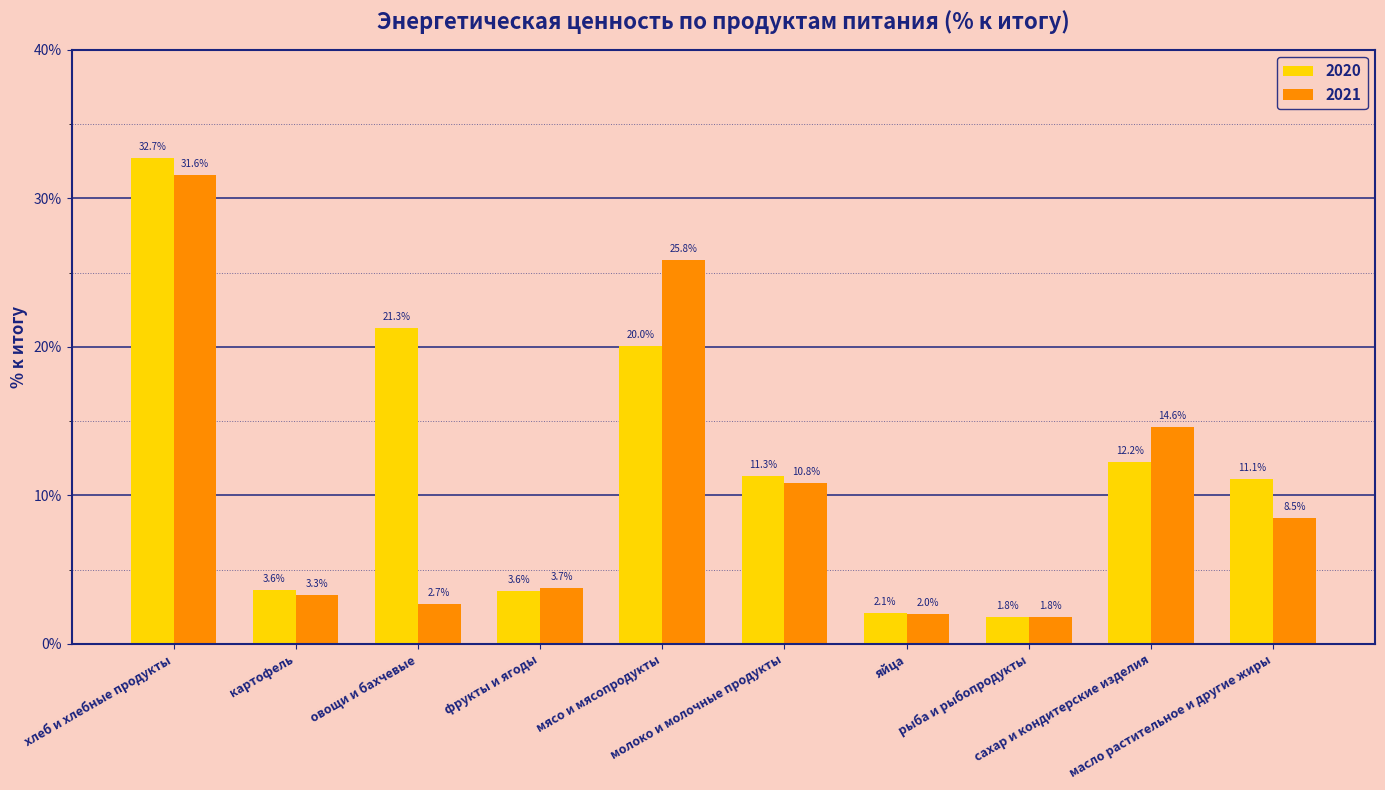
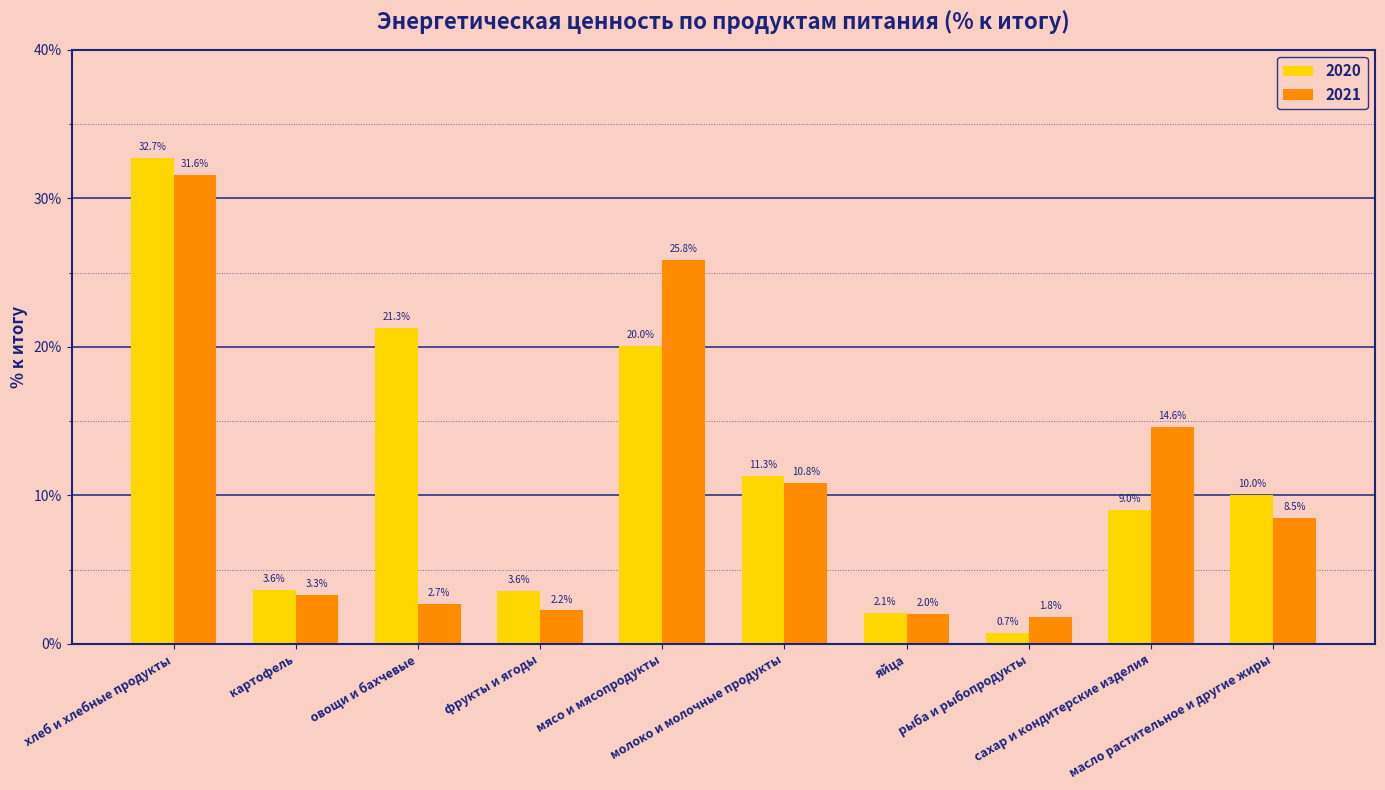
2021, фрукты и ягоды: 3.7% -> 2.2%
2020, рыба и рыбопродукты: 1.8% -> 0.7%
2020, сахар и кондитерские изделия: 12.2% -> 9.0%
2020, масло растительное и другие жиры: 11.1% -> 10.0%
